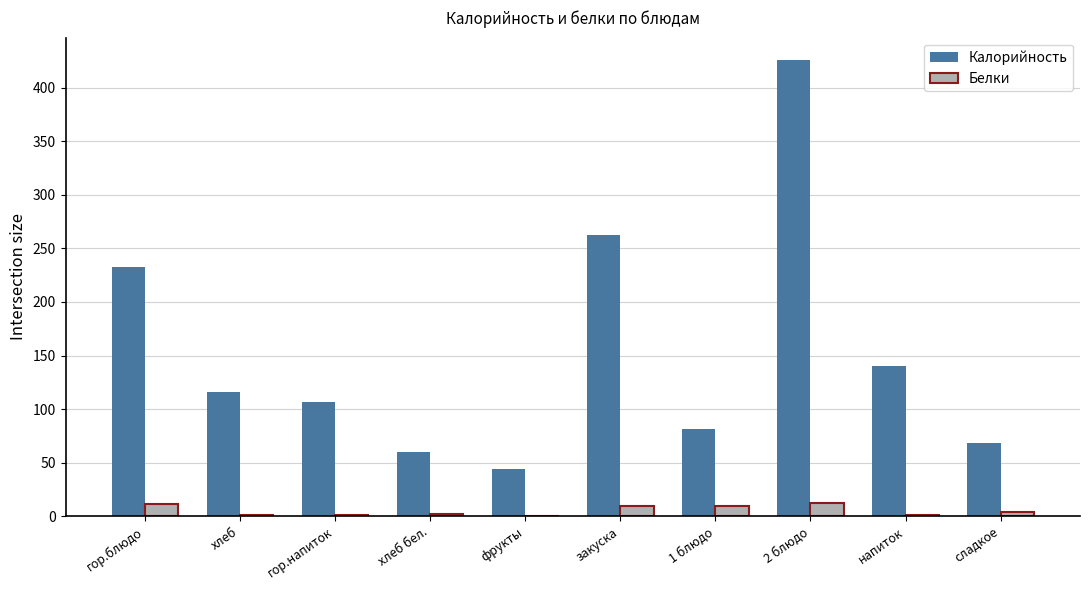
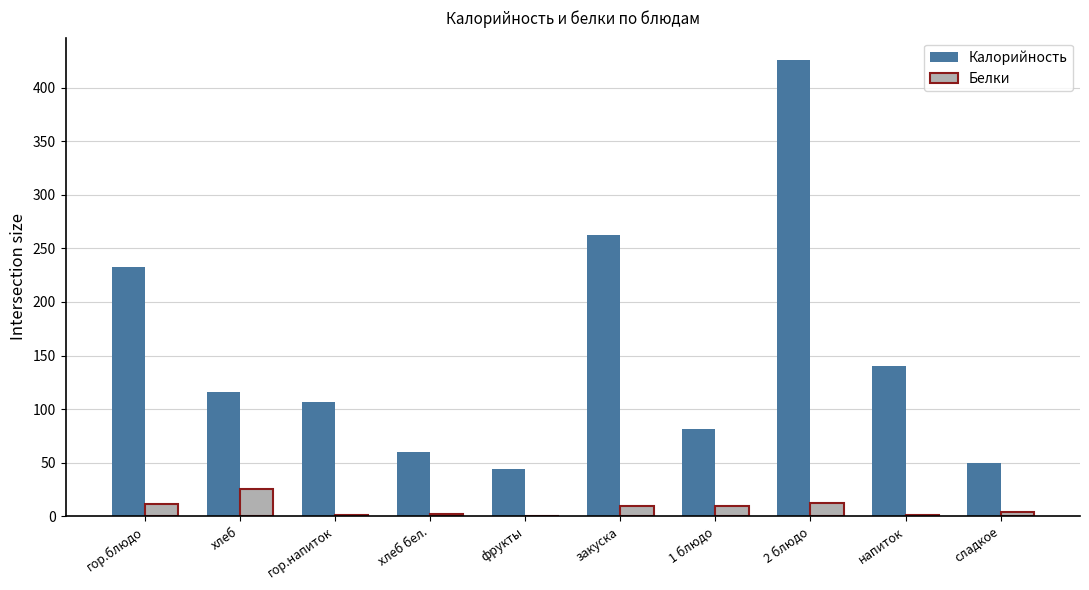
Белки, хлеб: 1 -> 25
Калорийность, сладкое: 68 -> 49
